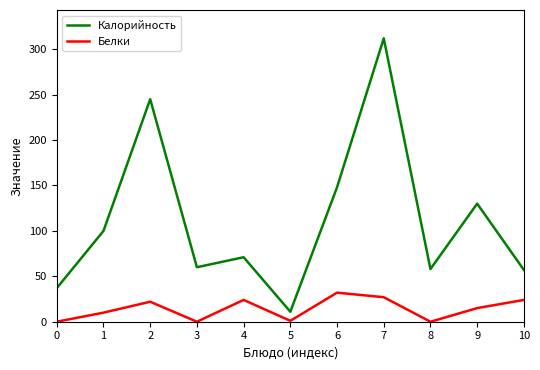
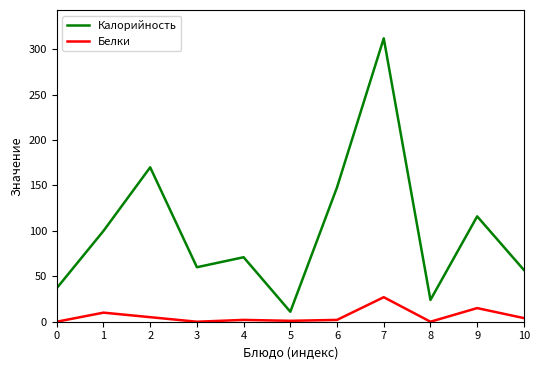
Калорийность, 2: 250 -> 170
Белки, 2: 20 -> 10
Белки, 4: 20 -> 0
Белки, 6: 30 -> 0
Калорийность, 8: 60 -> 20
Калорийность, 9: 130 -> 120
Белки, 10: 20 -> 0
